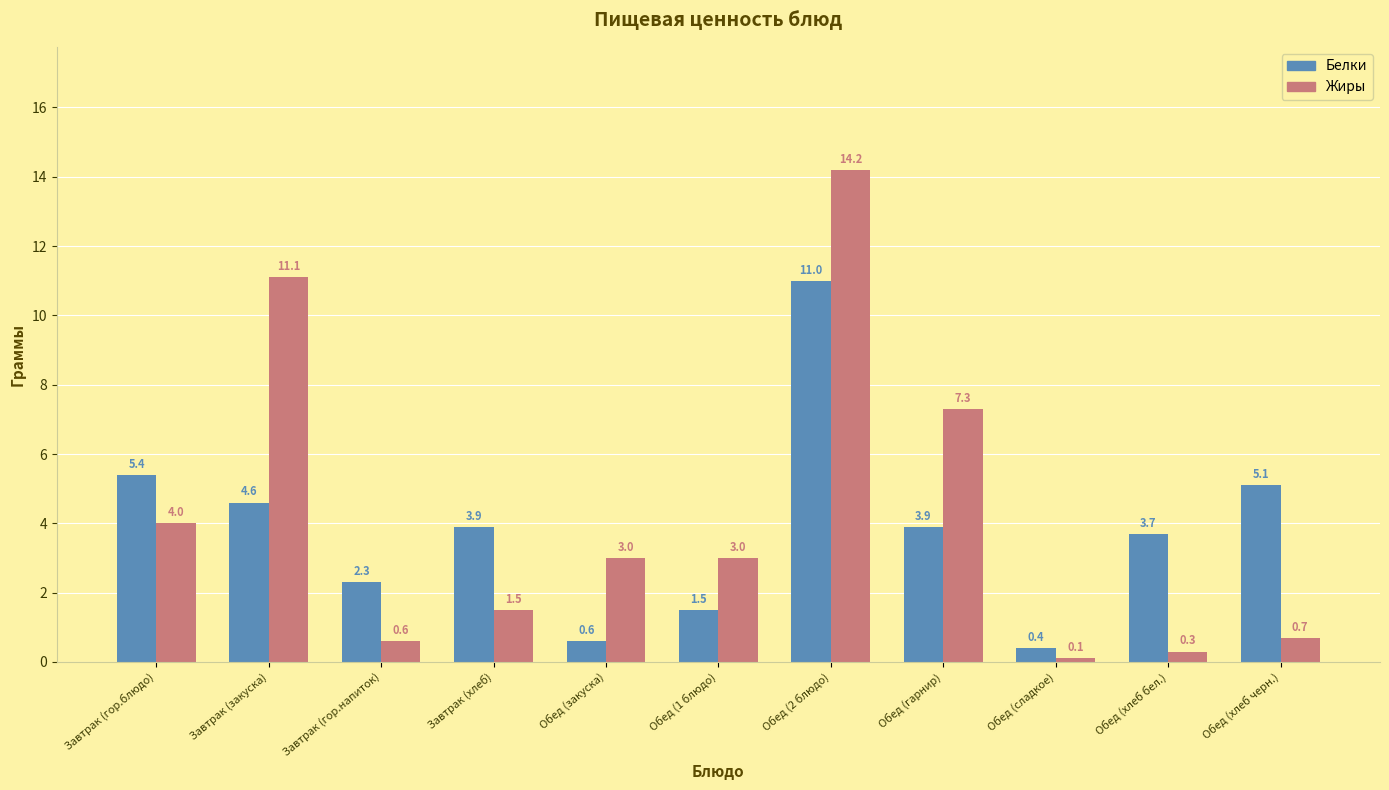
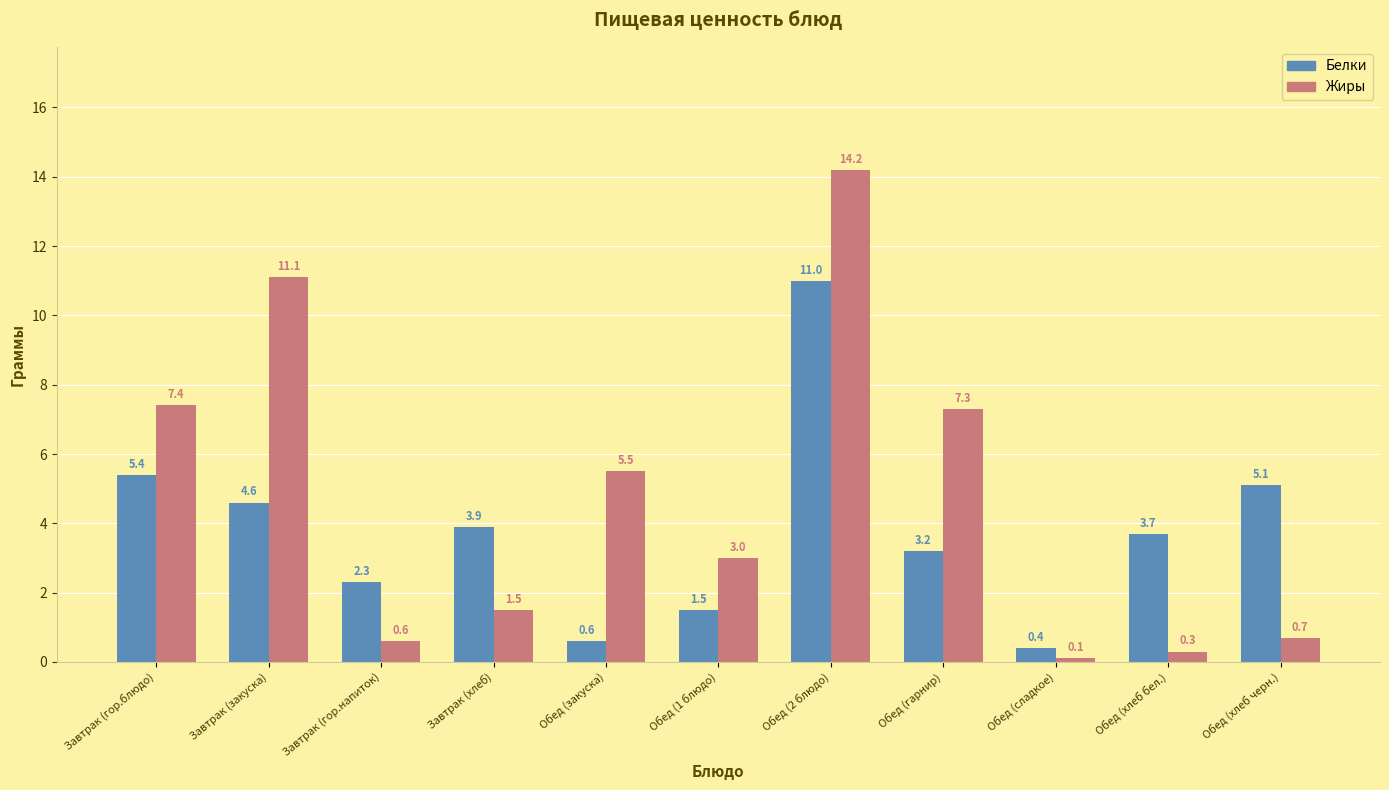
Жиры, Завтрак (гор.блюдо): 4.0 -> 7.4
Жиры, Обед (закуска): 3.0 -> 5.5
Белки, Обед (гарнир): 3.9 -> 3.2
